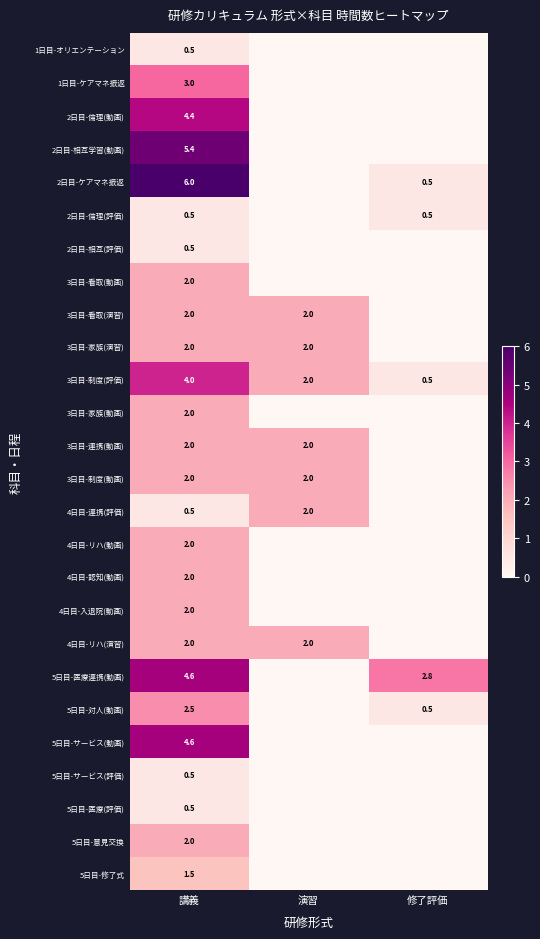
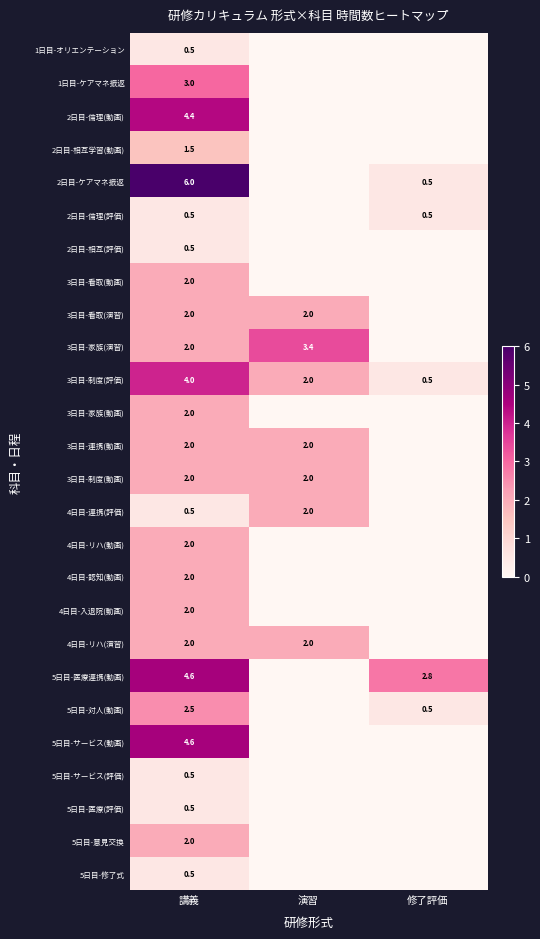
2日目-相互学習(動画), 講義: 5.4 -> 1.5
3日目-家族(演習), 演習: 2.0 -> 3.4
5日目-修了式, 講義: 1.5 -> 0.5
